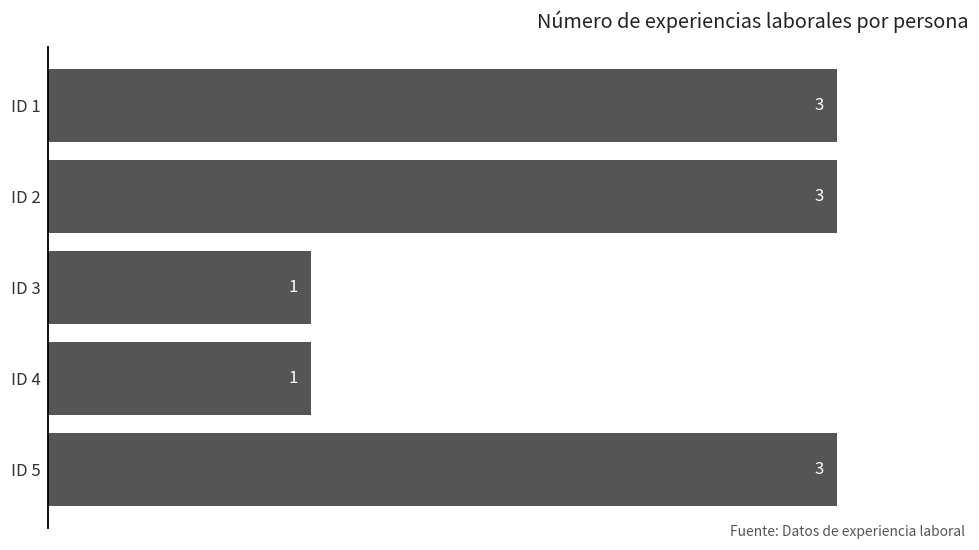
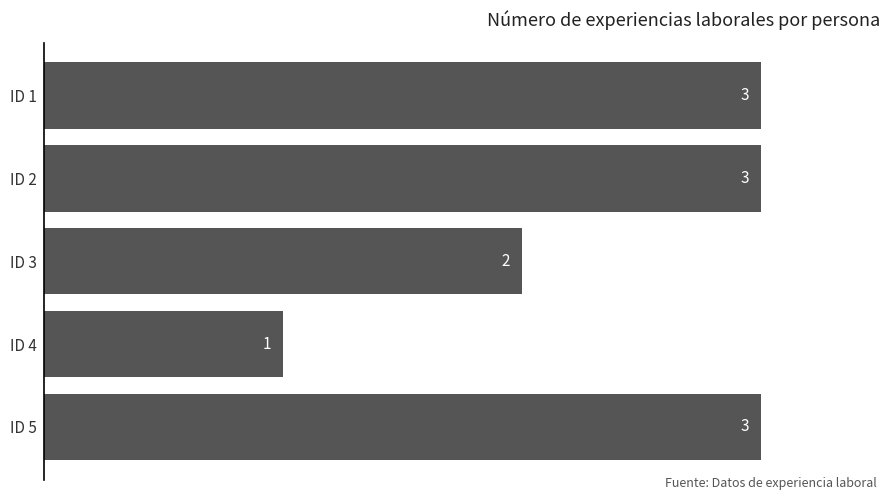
ID 3: 1 -> 2
